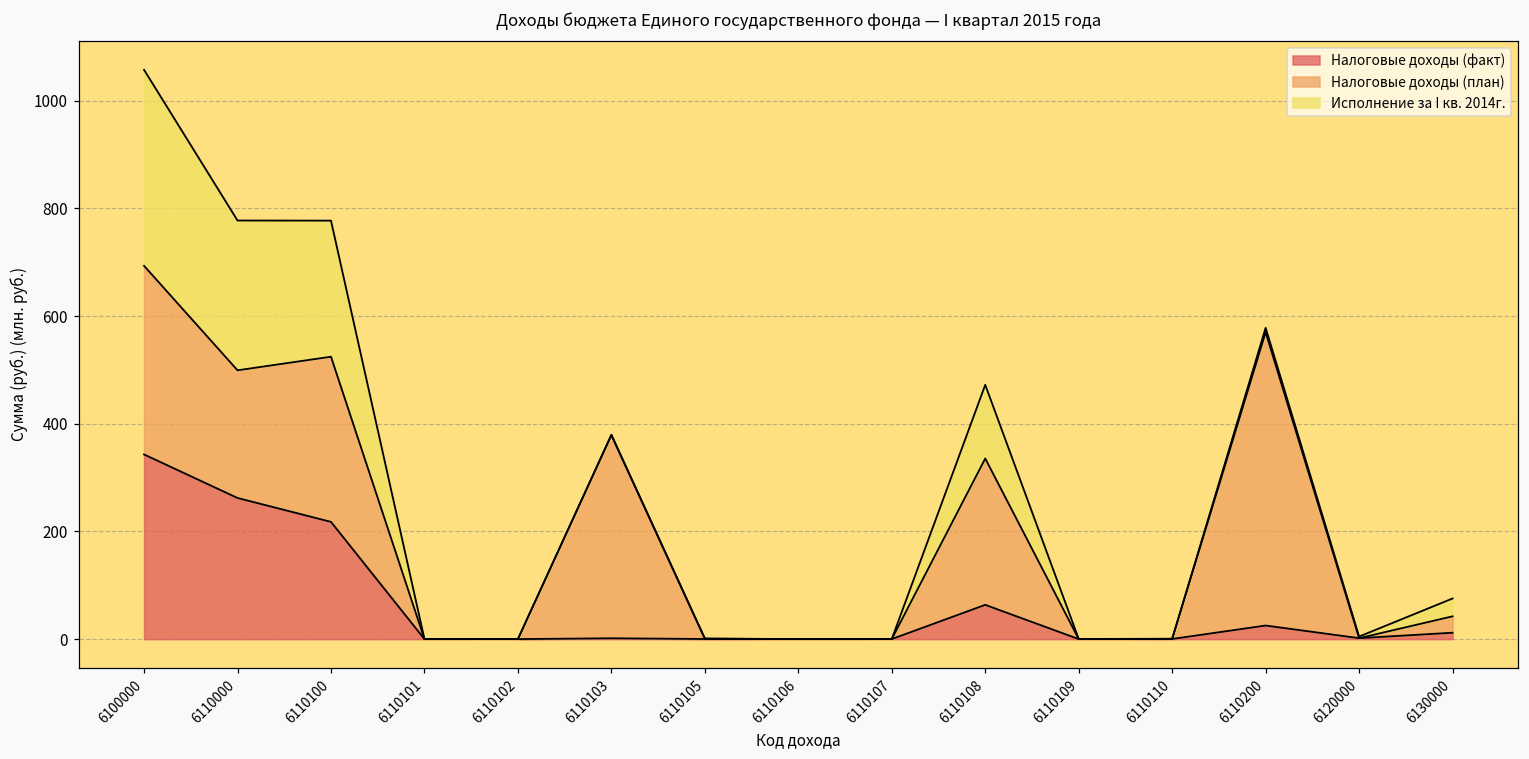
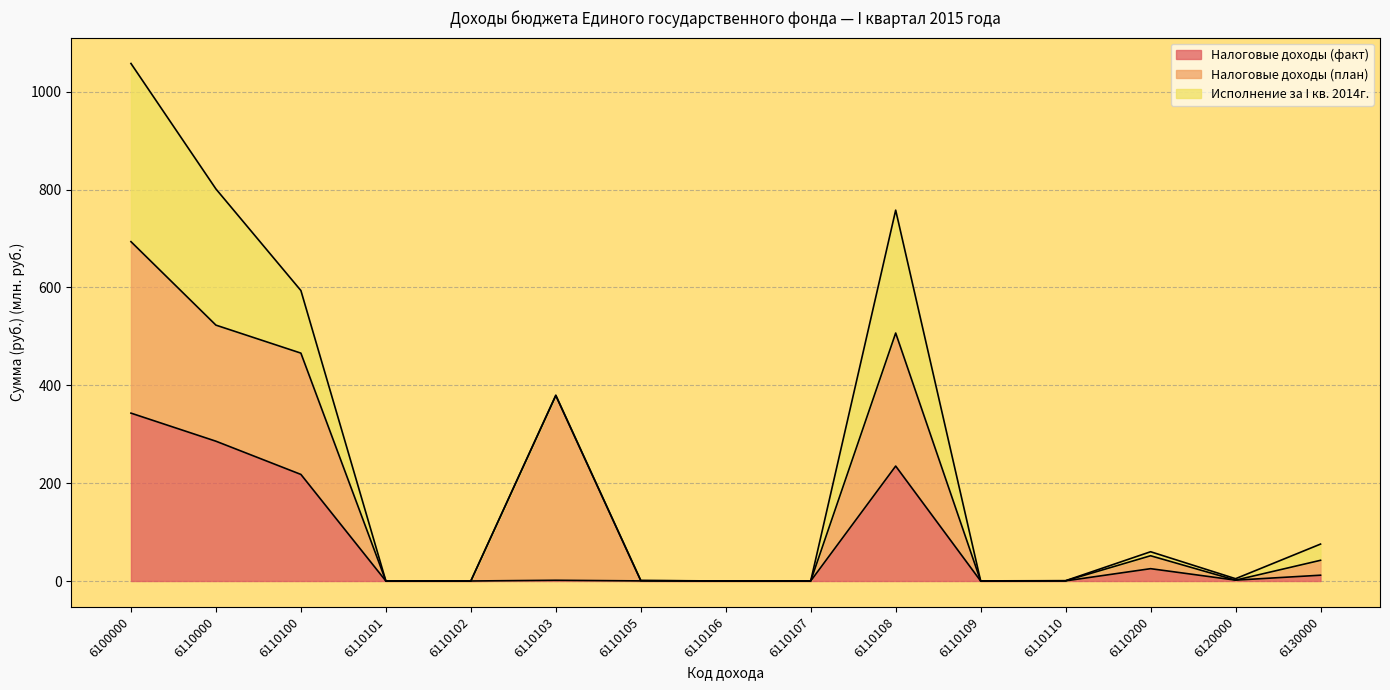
Налоговые доходы (факт), 6110000: 260 -> 290
Налоговые доходы (план), 6110100: 310 -> 250
Исполнение за I кв. 2014г., 6110100: 250 -> 130
Налоговые доходы (факт), 6110108: 60 -> 230
Исполнение за I кв. 2014г., 6110108: 140 -> 250
Налоговые доходы (план), 6110200: 540 -> 30
